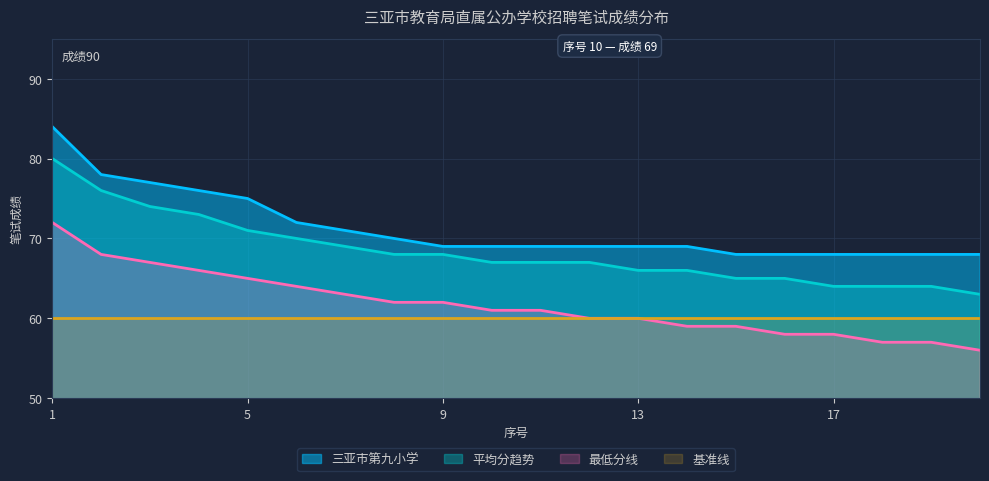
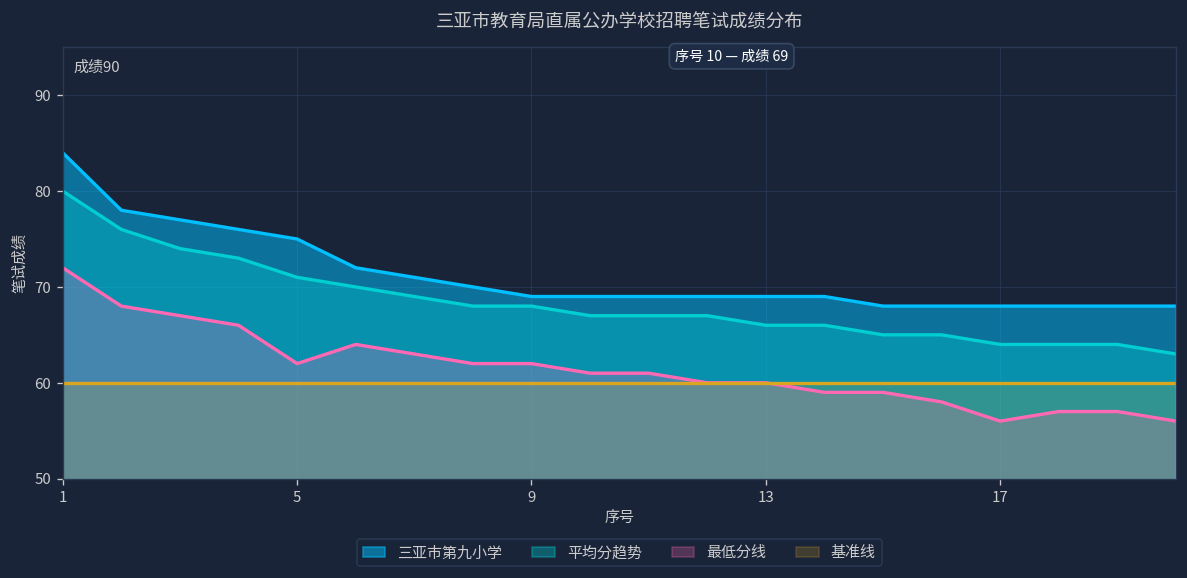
最低分线, 5: 65 -> 62
最低分线, 17: 58 -> 56
